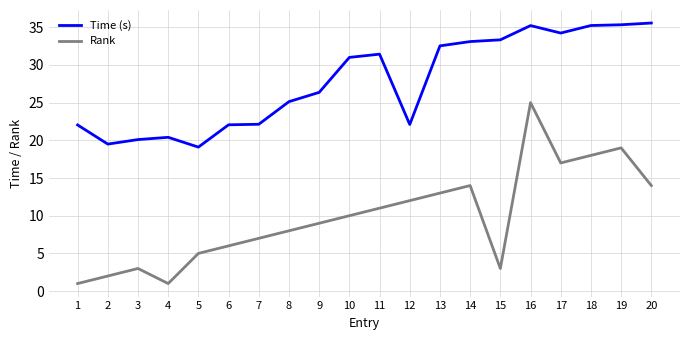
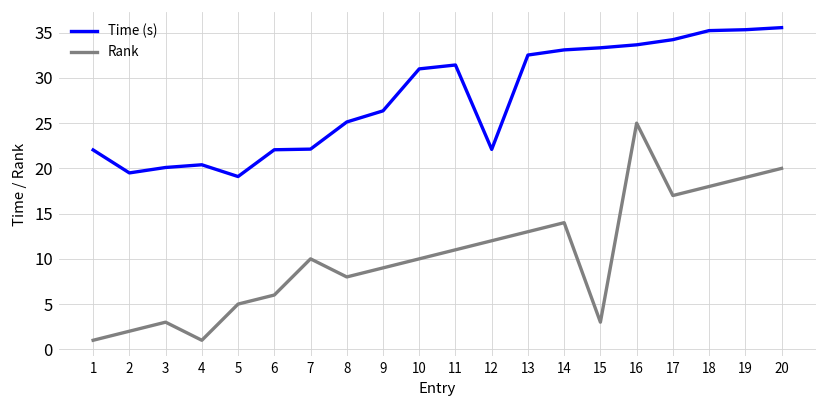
Rank, 7: 7 -> 10
Time (s), 16: 35 -> 34
Rank, 20: 14 -> 20
